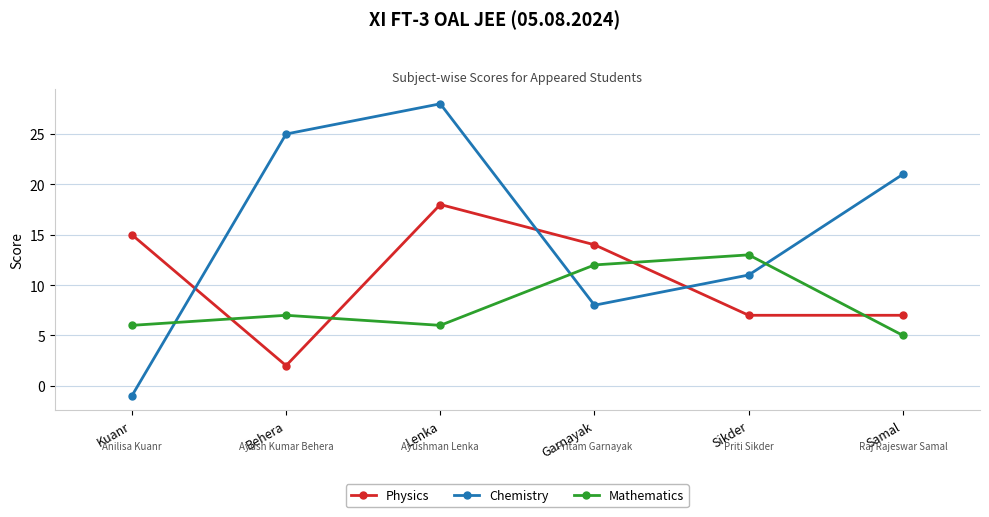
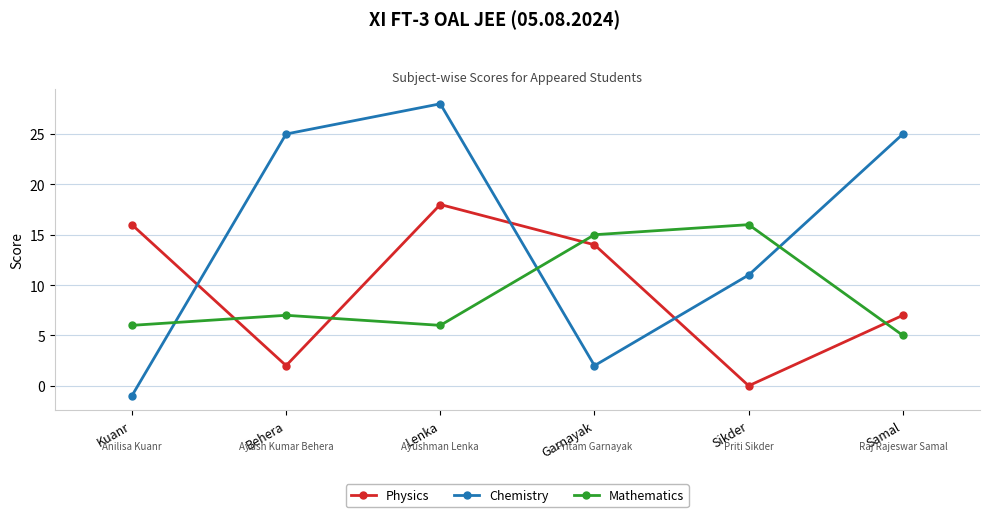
Physics, Kuanr: 15 -> 16
Chemistry, Garnayak: 8 -> 2
Mathematics, Garnayak: 12 -> 15
Physics, Sikder: 7 -> 0
Mathematics, Sikder: 13 -> 16
Chemistry, Samal: 21 -> 25
